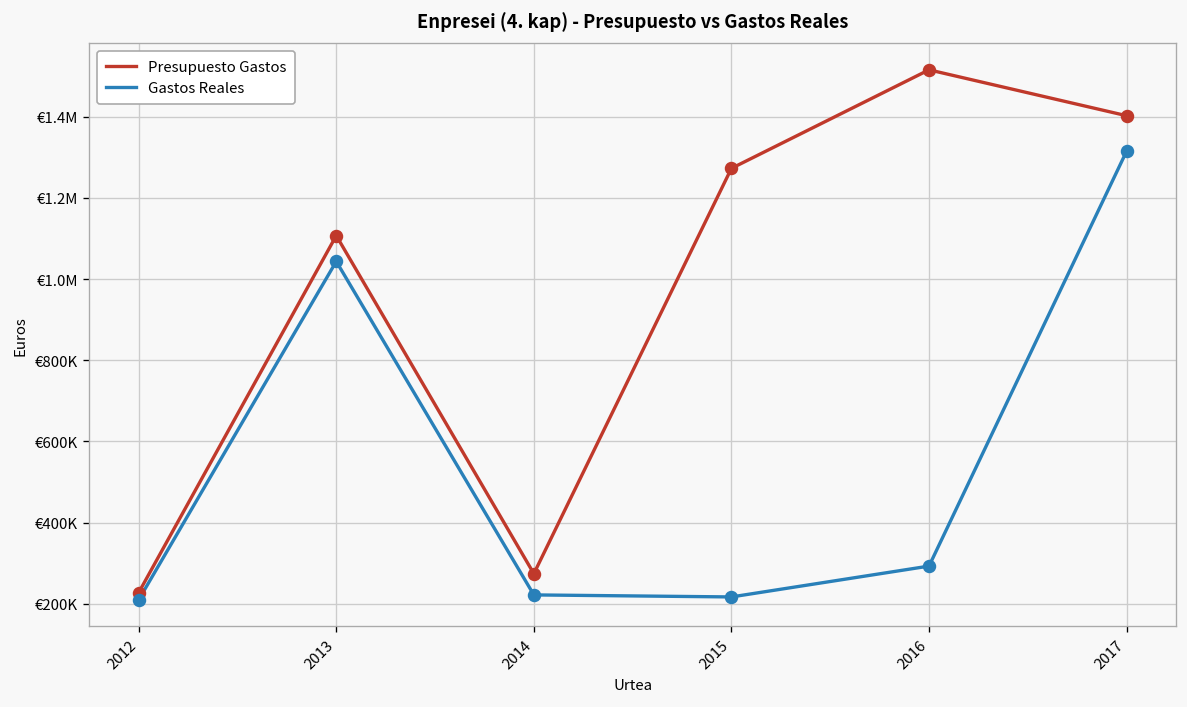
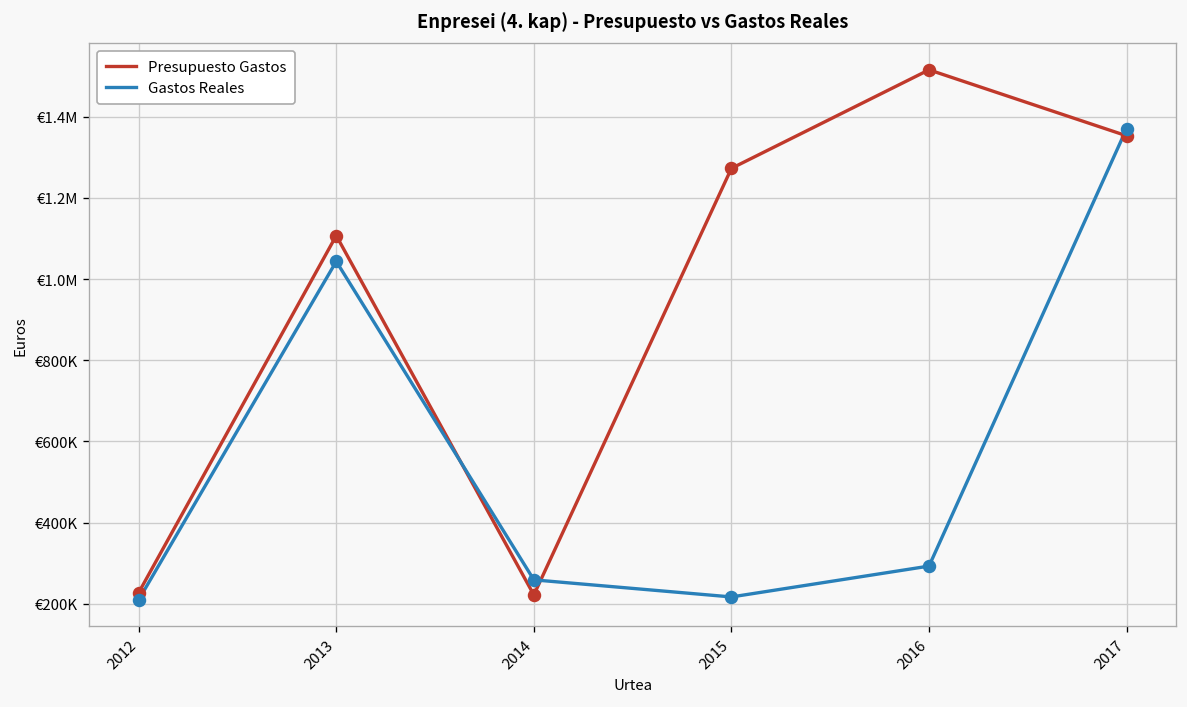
Presupuesto Gastos, 2014: €270000 -> €220000
Gastos Reales, 2014: €220000 -> €260000
Presupuesto Gastos, 2017: €1400000 -> €1350000
Gastos Reales, 2017: €1320000 -> €1370000
